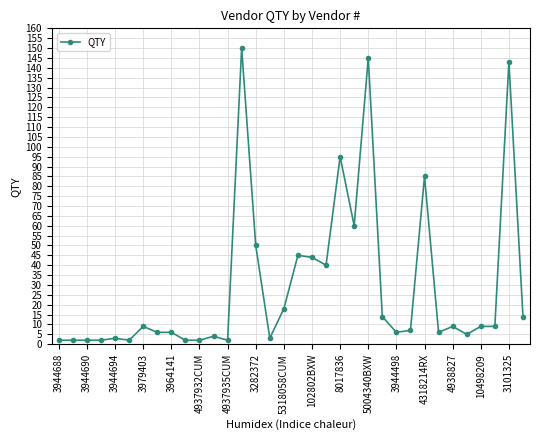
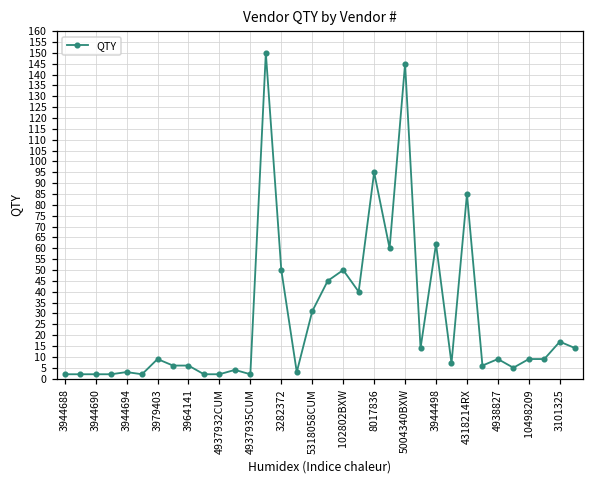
5318058CUM: 18 -> 31
102802BXW: 44 -> 50
3944498: 6 -> 62
3101325: 143 -> 17
